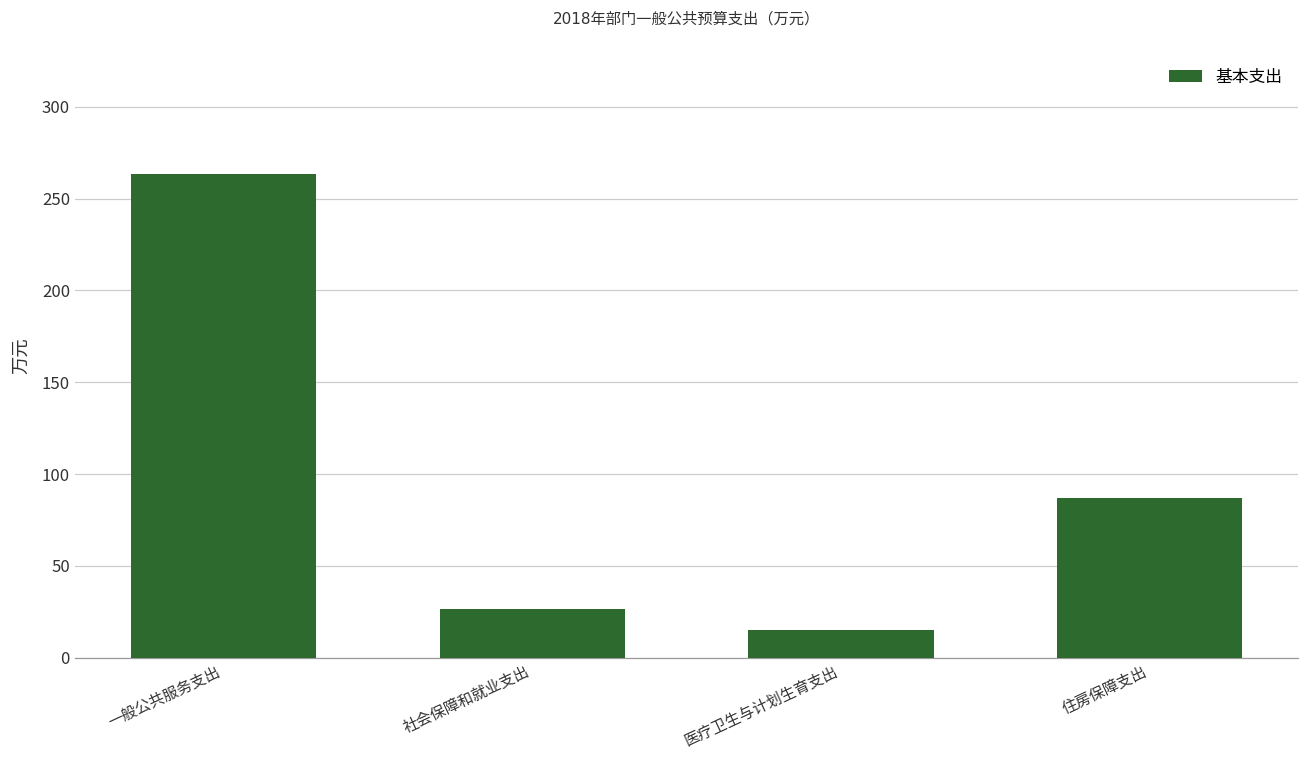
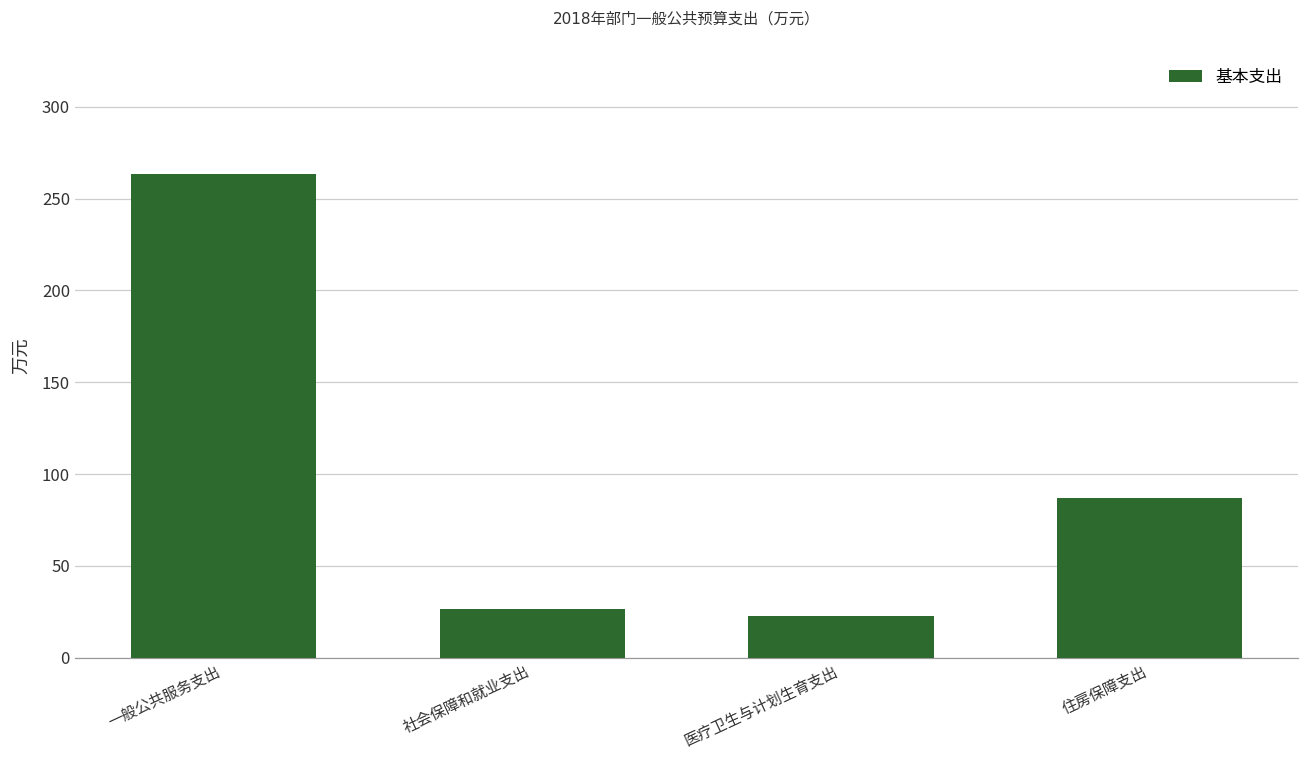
医疗卫生与计划生育支出: 15 -> 23
